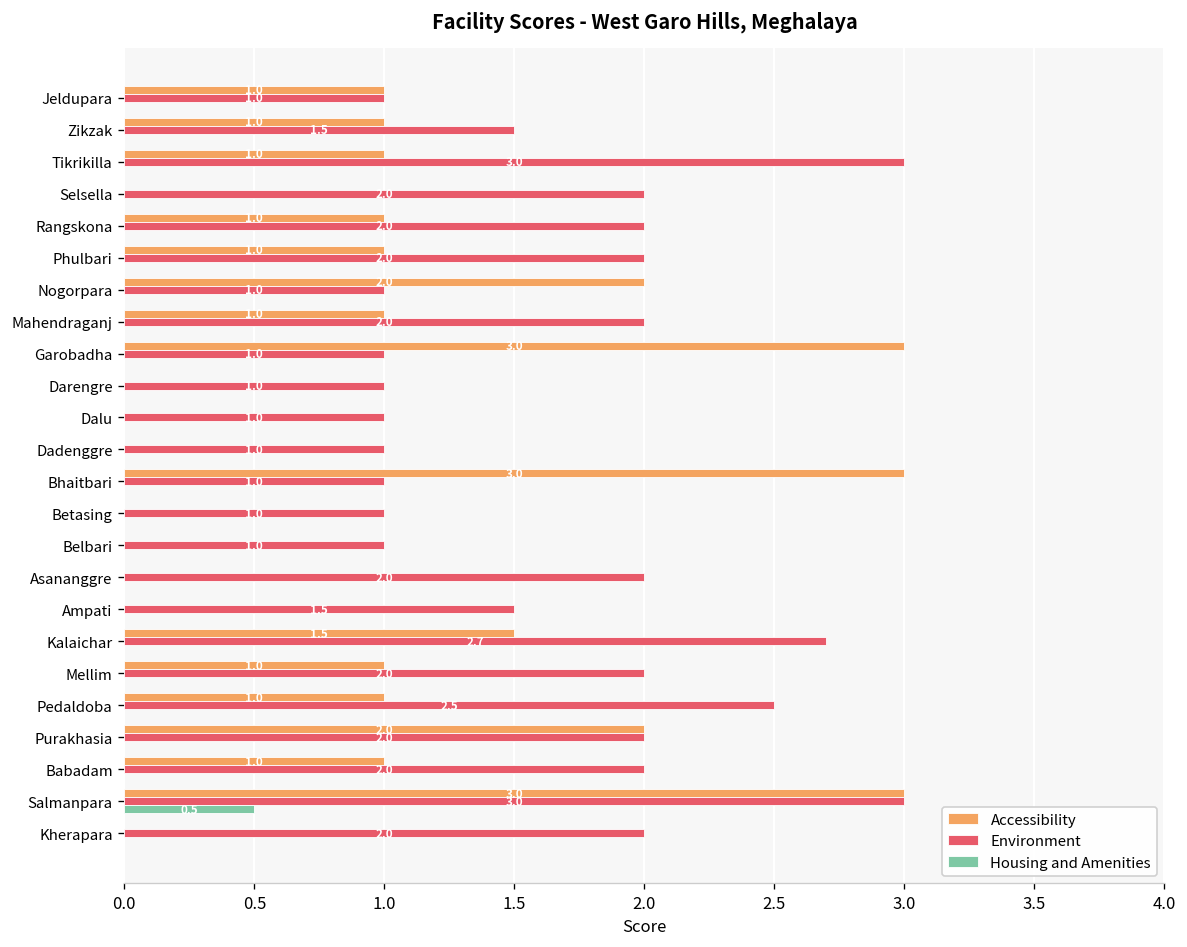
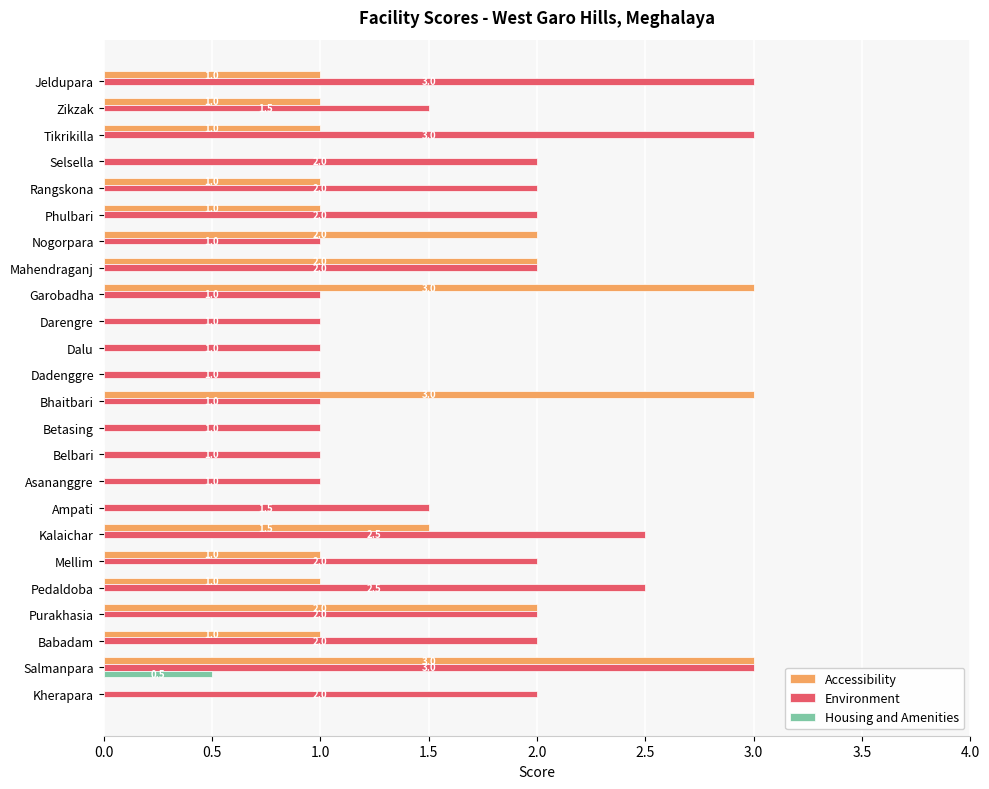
Environment, Jeldupara: 1 -> 3
Accessibility, Mahendraganj: 1.0 -> 2.0
Environment, Asananggre: 2 -> 1
Environment, Kalaichar: 2.7 -> 2.5
